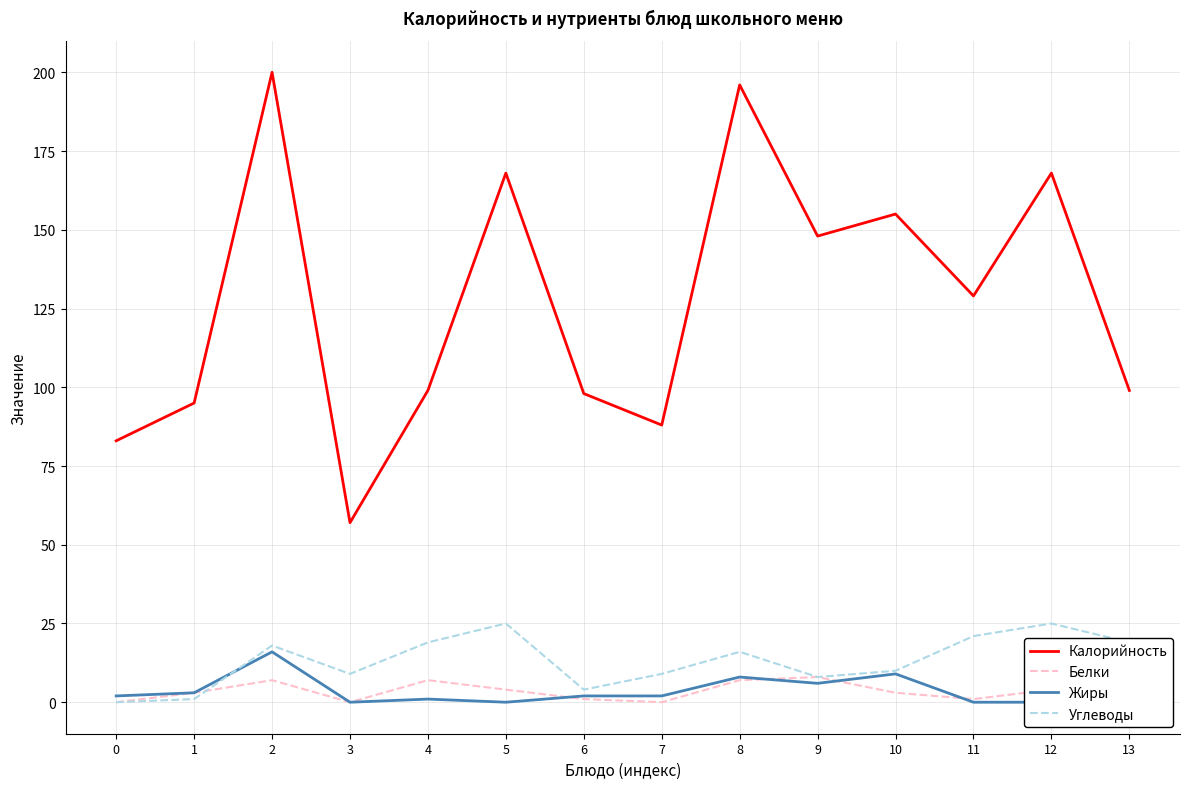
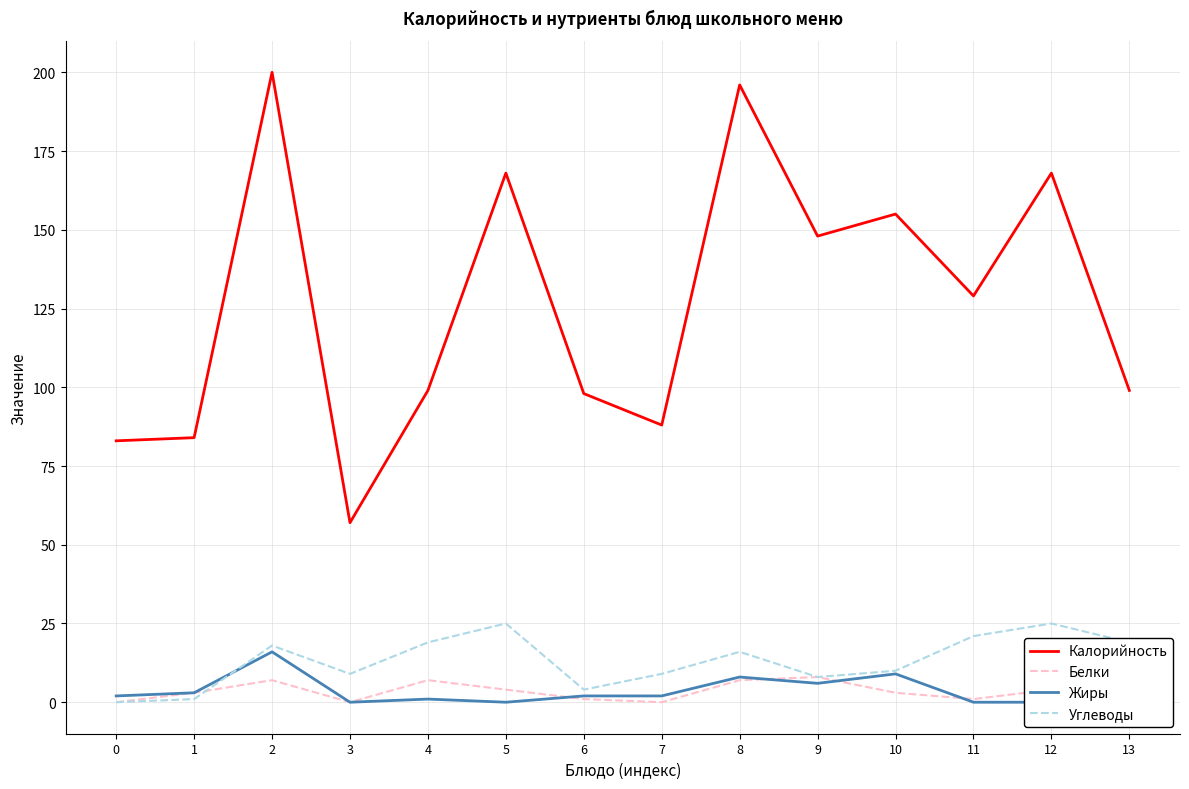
Калорийность, 1: 95 -> 84
